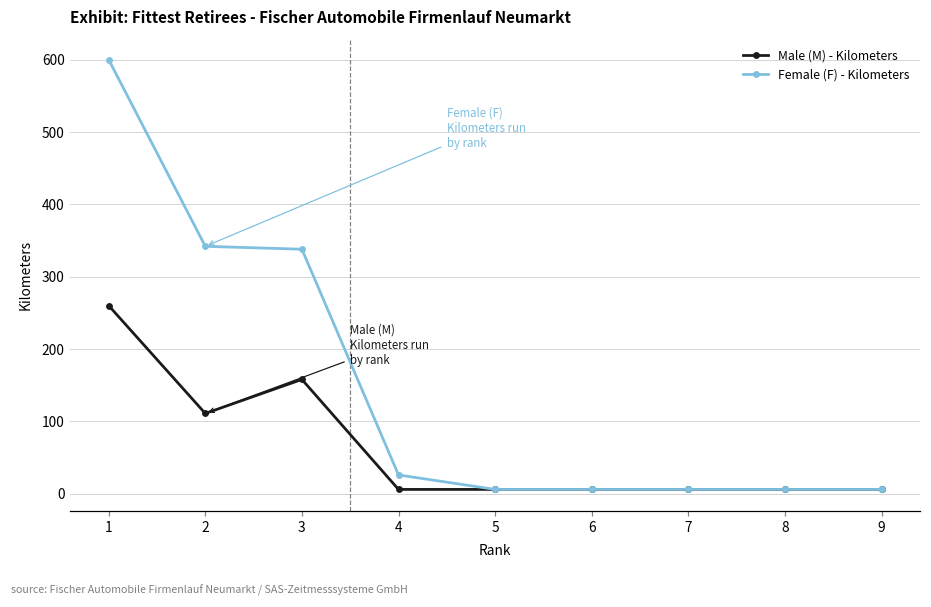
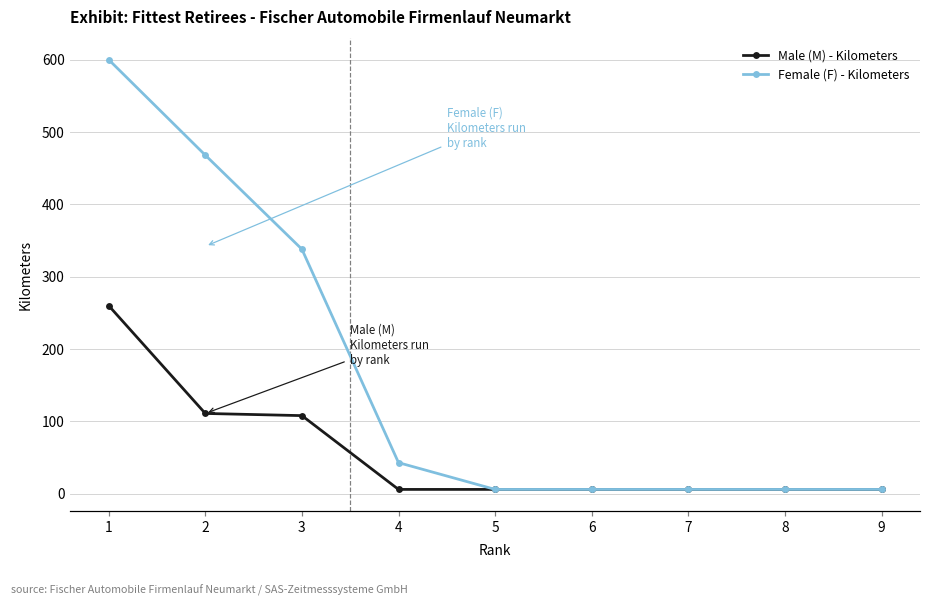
Female (F) - Kilometers, 2: 340 -> 470
Male (M) - Kilometers, 3: 160 -> 110
Female (F) - Kilometers, 4: 30 -> 40
